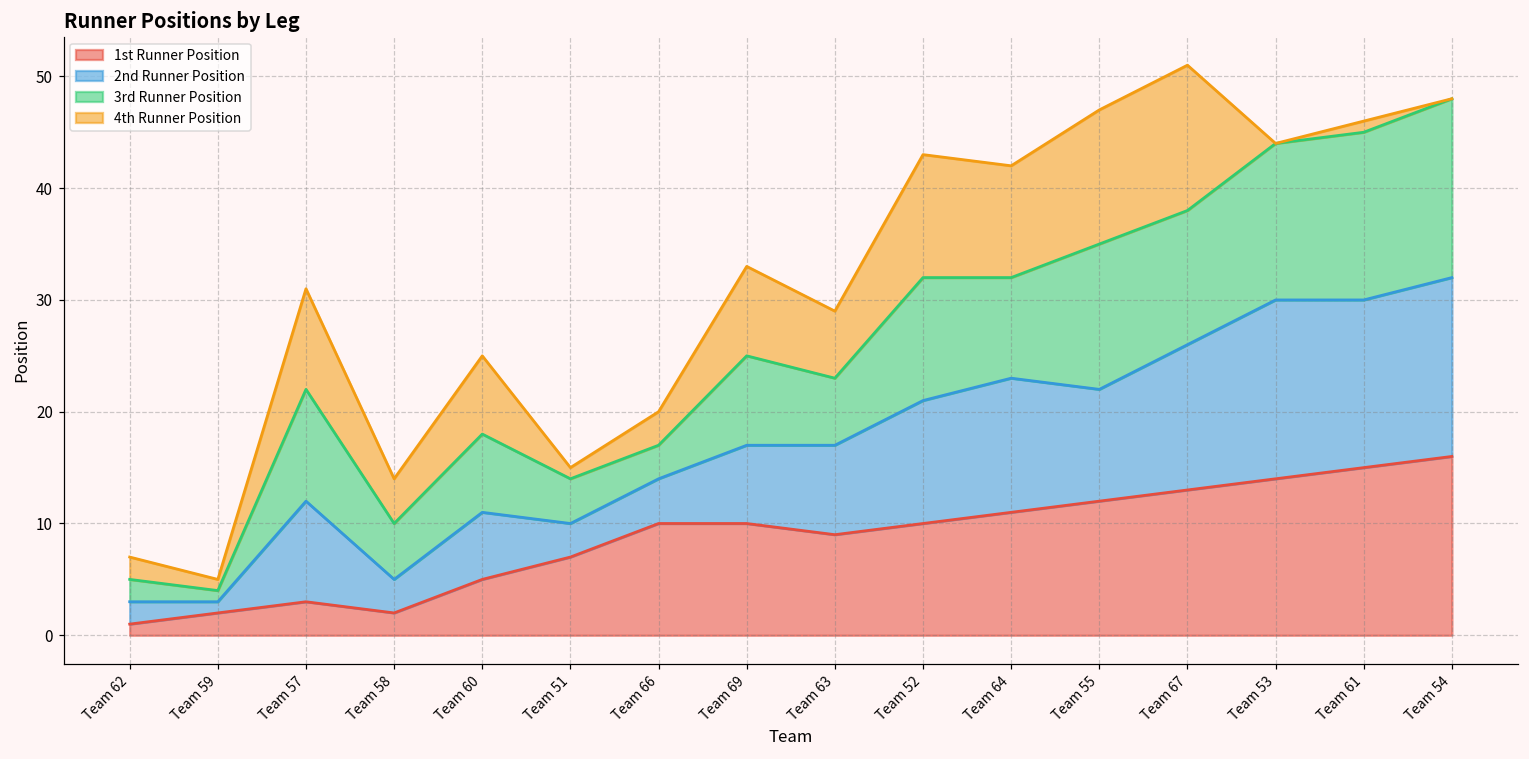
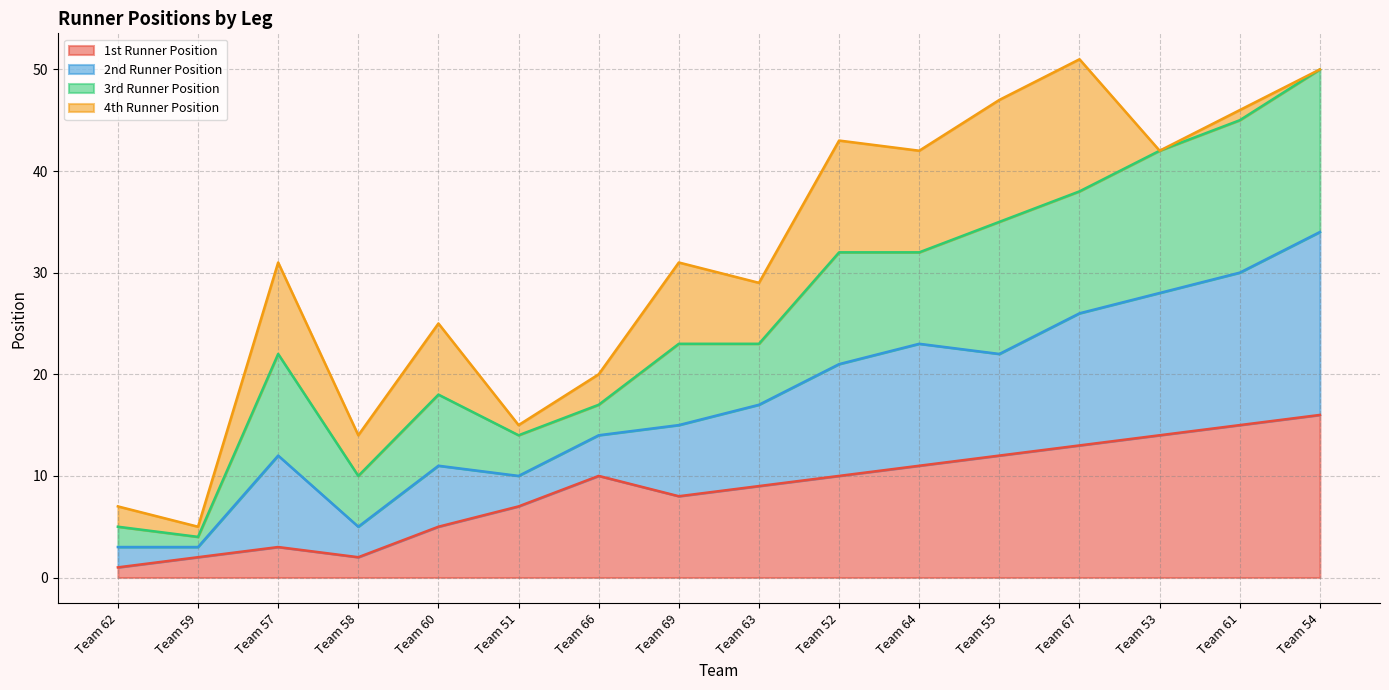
1st Runner Position, Team 69: 10 -> 8
2nd Runner Position, Team 53: 16 -> 14
2nd Runner Position, Team 54: 16 -> 18
